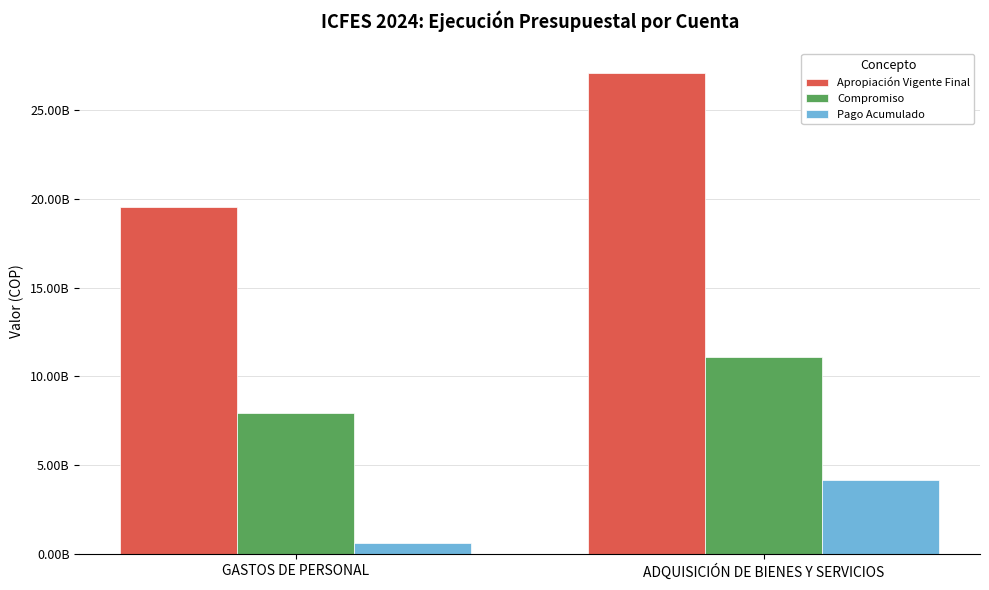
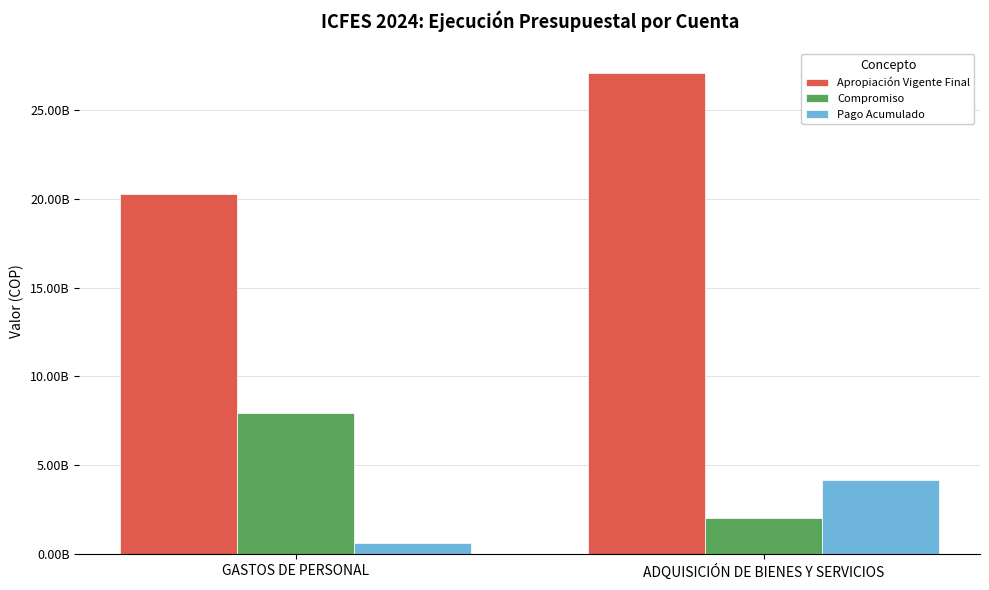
Apropiación Vigente Final, GASTOS DE PERSONAL: 19500000000 -> 20300000000
Compromiso, ADQUISICIÓN DE BIENES Y SERVICIOS: 11100000000 -> 2000000000
